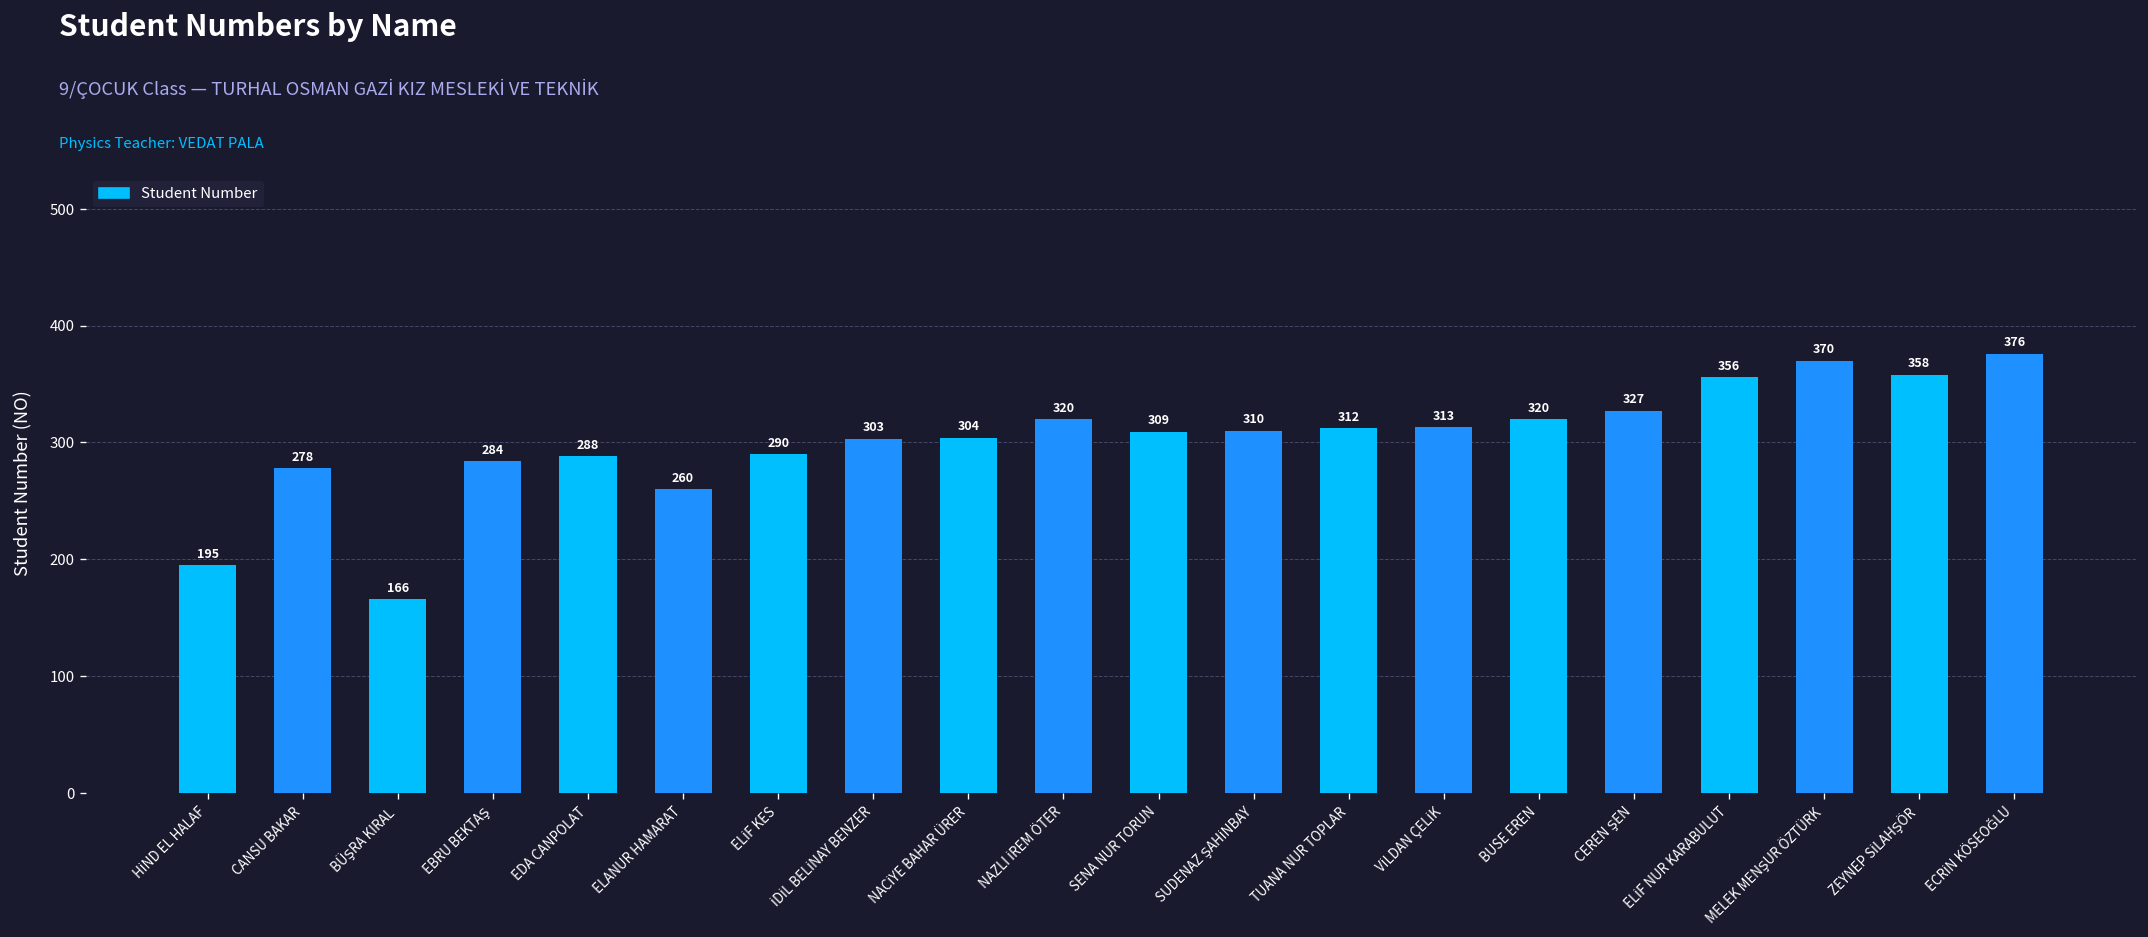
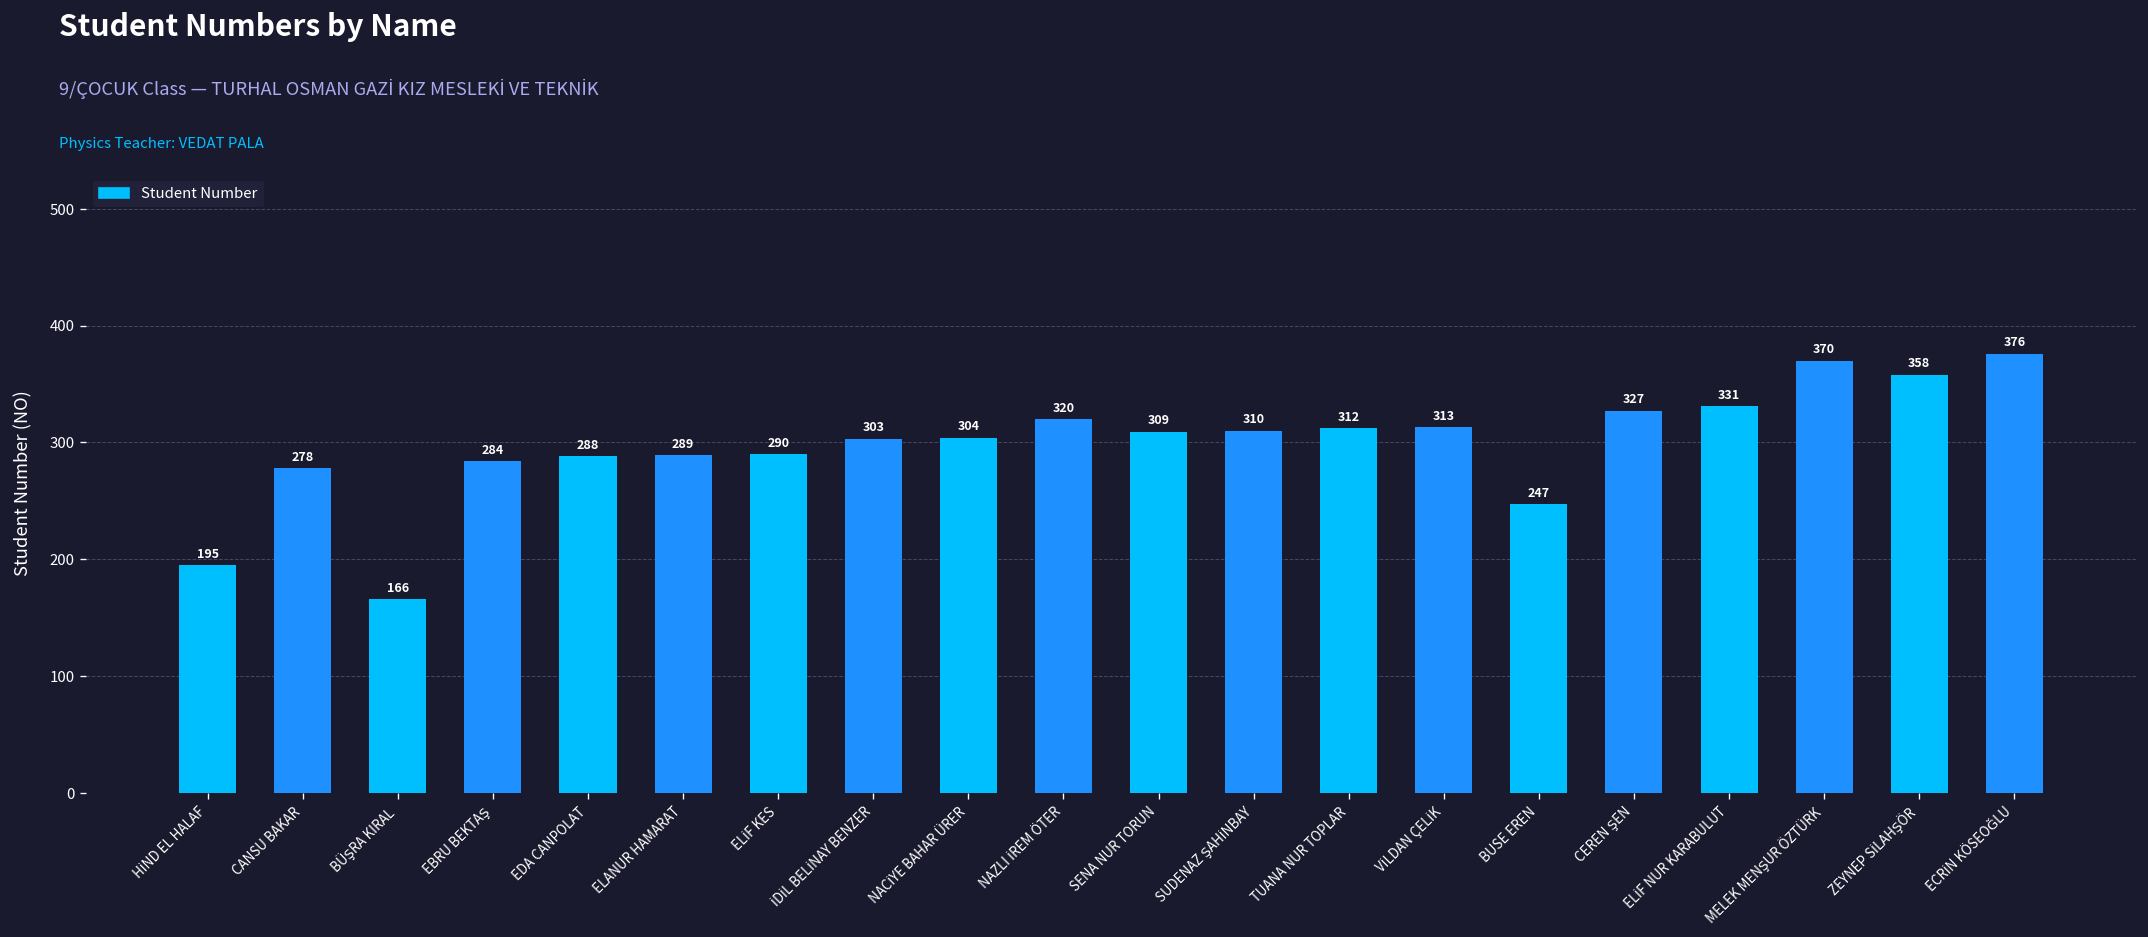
ELANUR HAMARAT: 260 -> 289
BUSE EREN: 320 -> 247
ELİF NUR KARABULUT: 356 -> 331
